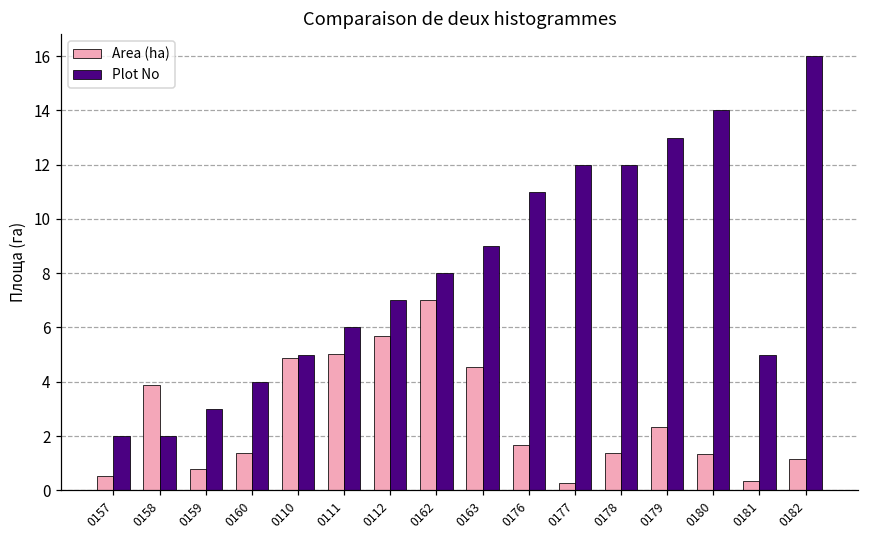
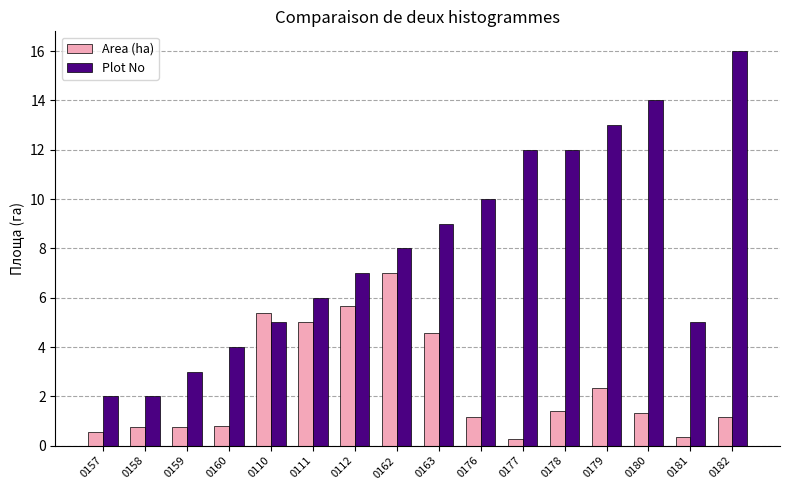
Area (ha), 0158: 3.9 -> 0.7
Area (ha), 0160: 1.4 -> 0.8
Area (ha), 0110: 4.9 -> 5.4
Area (ha), 0176: 1.7 -> 1.2
Plot No, 0176: 11 -> 10
